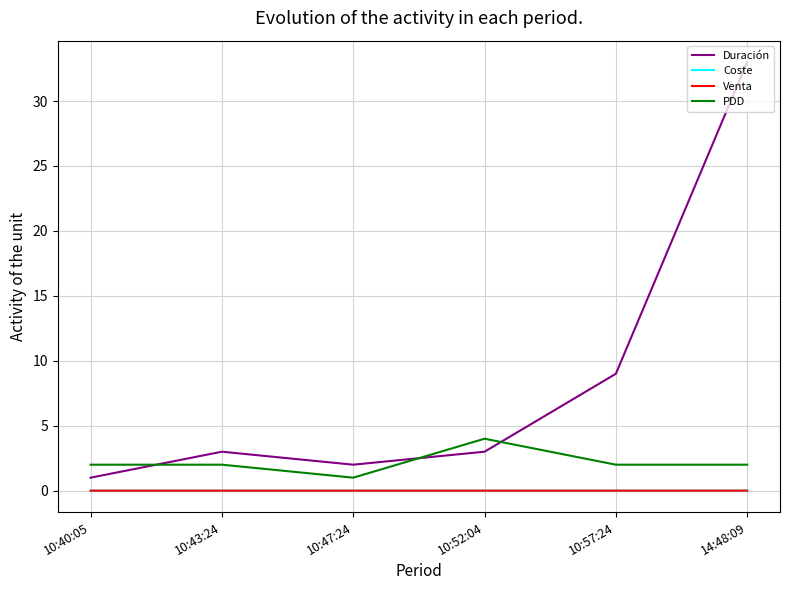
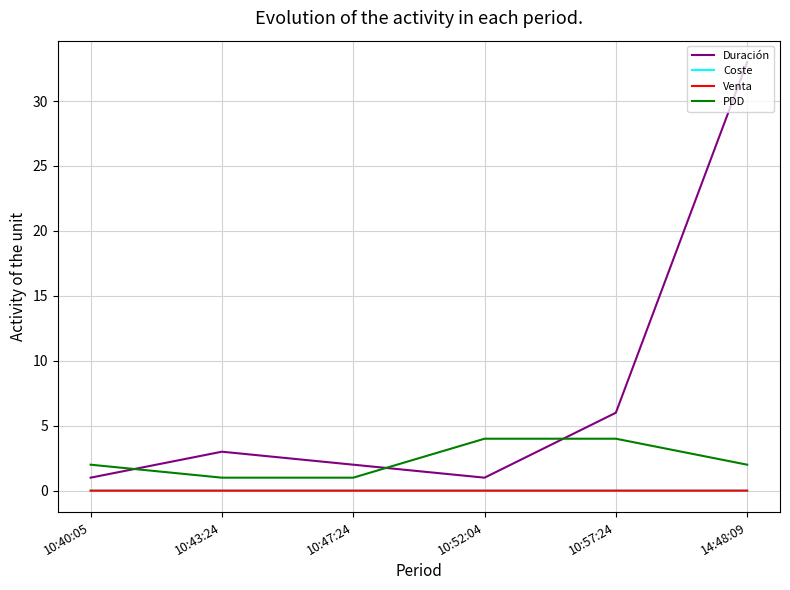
PDD, 10:43:24: 2 -> 1
Duración, 10:52:04: 3 -> 1
Duración, 10:57:24: 9 -> 6
PDD, 10:57:24: 2 -> 4
